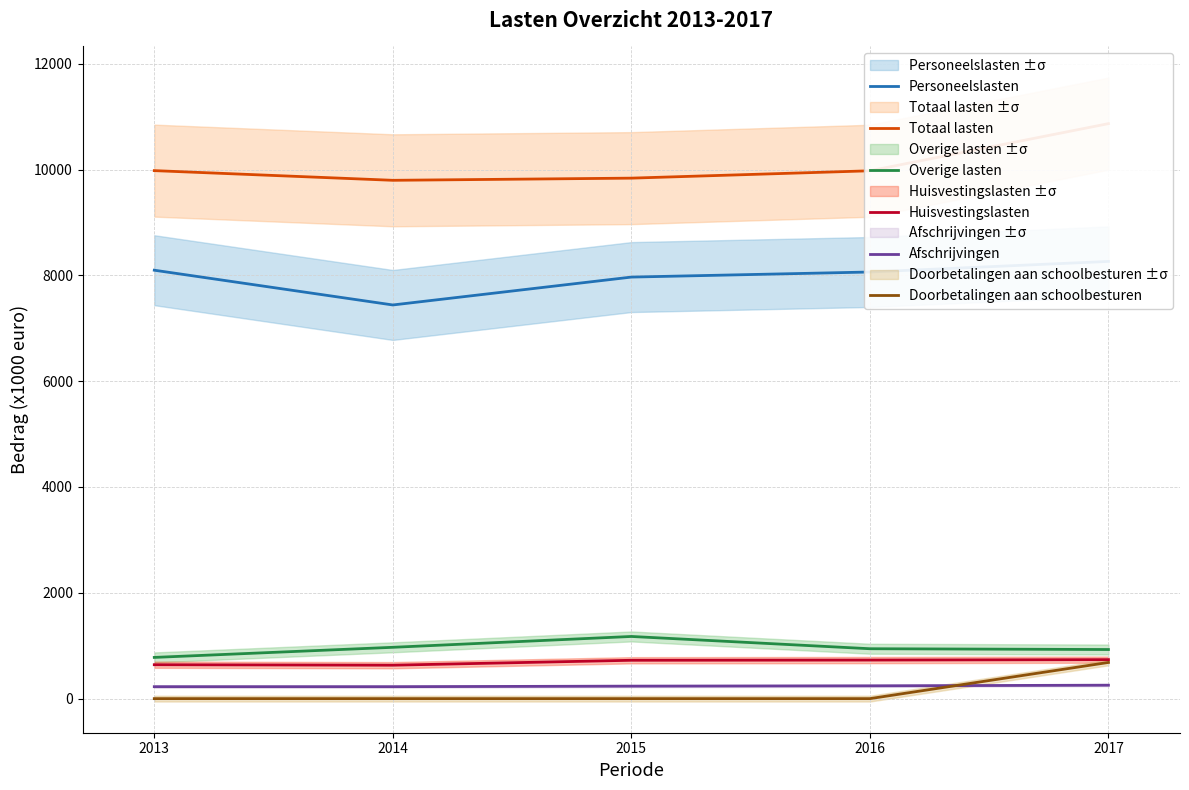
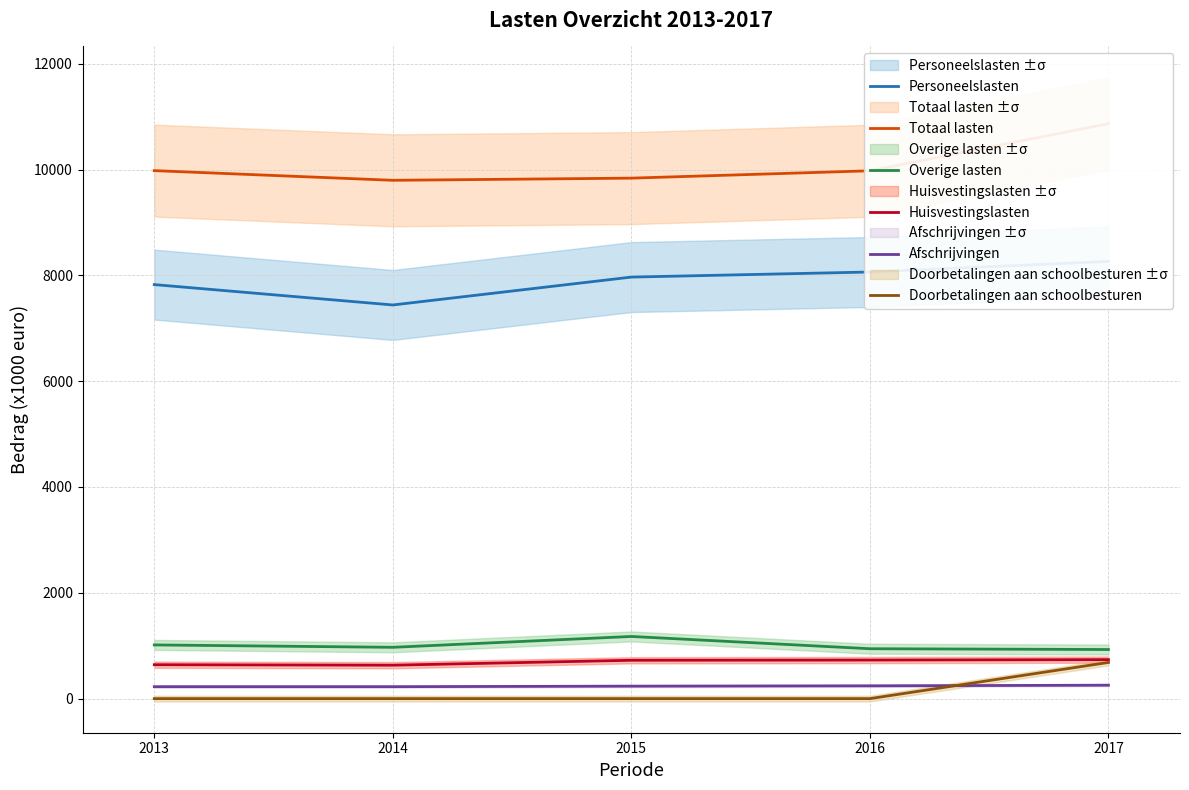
Personeelslasten, 2013: 8100 -> 7800
Overige lasten, 2013: 800 -> 1000
